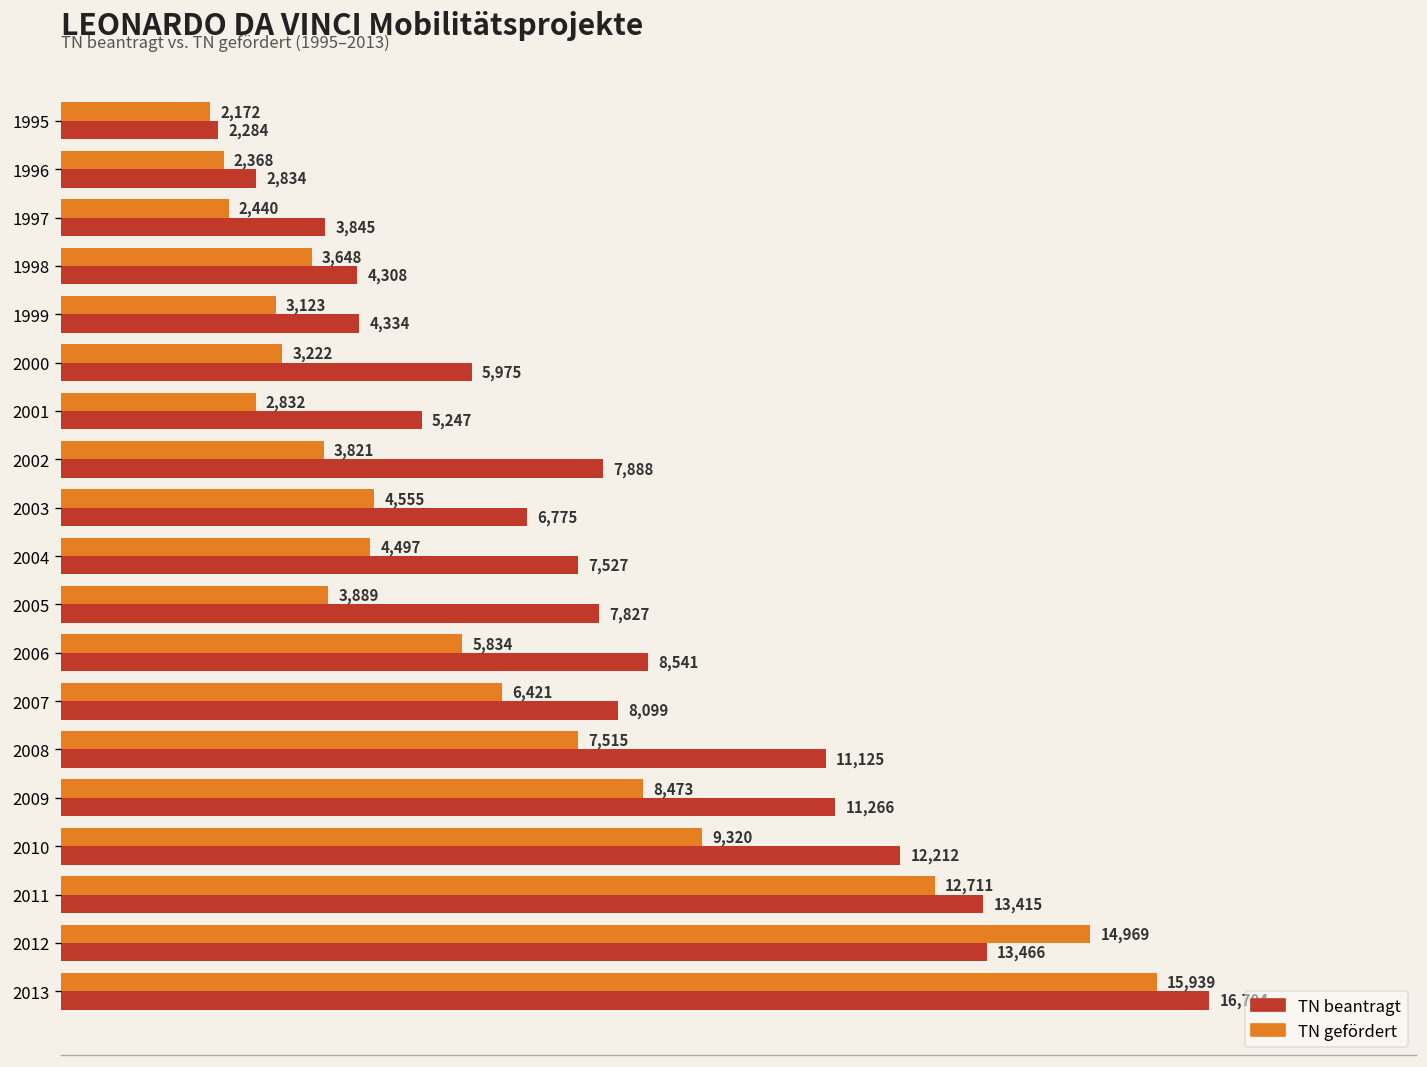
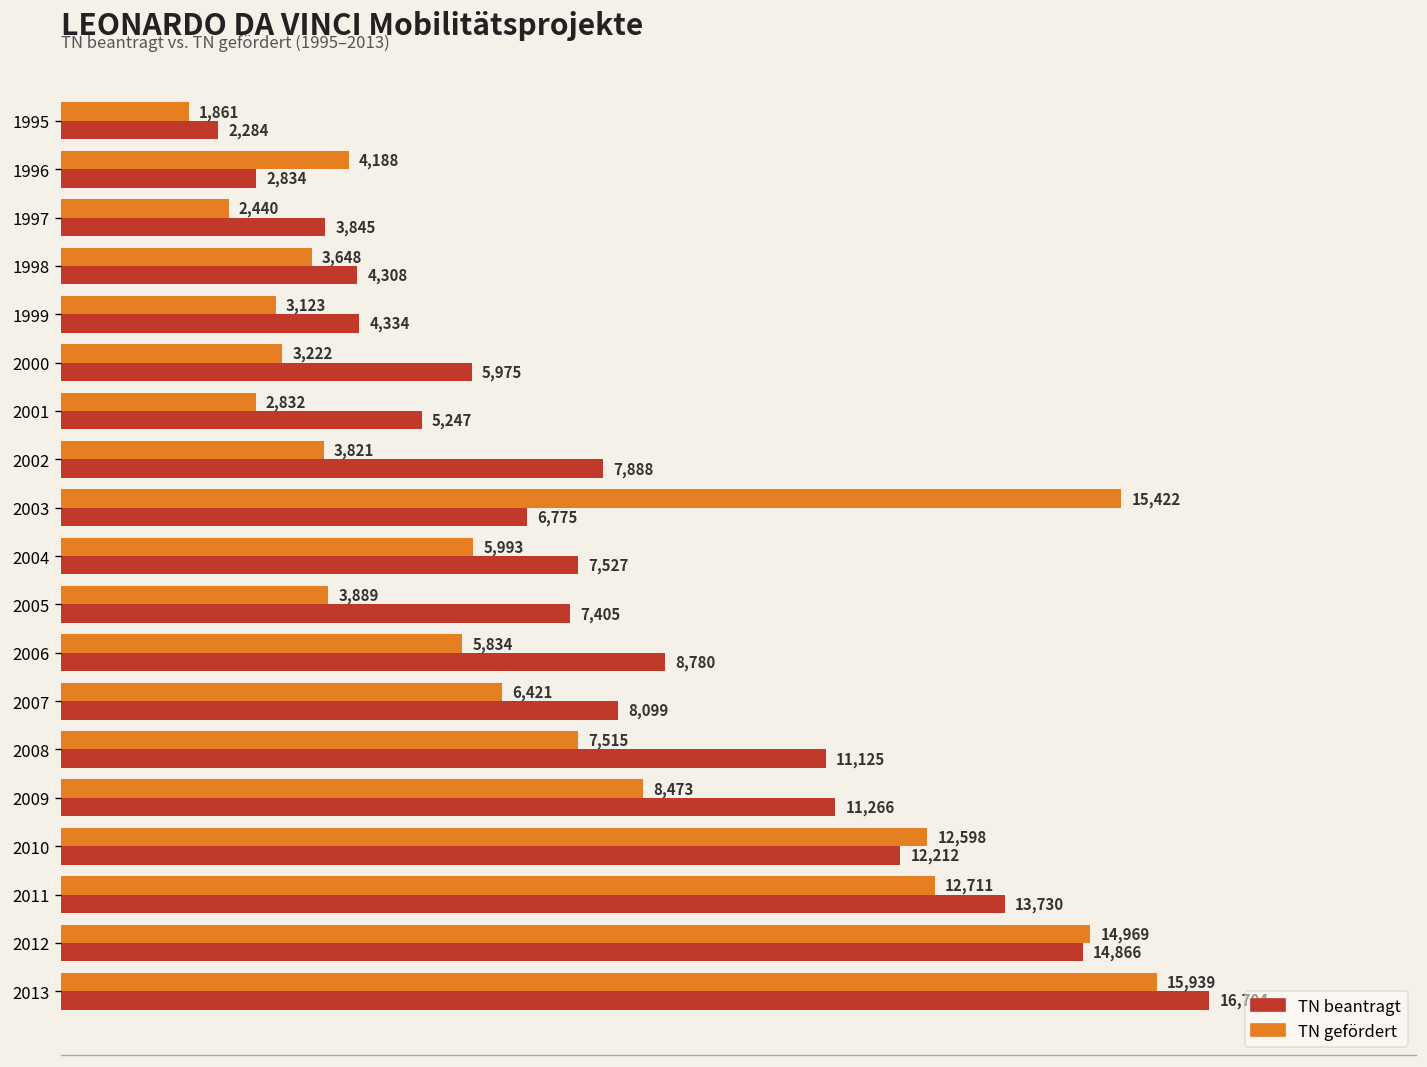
TN gefördert, 1995: 2,172 -> 1,861
TN gefördert, 1996: 2,368 -> 4,188
TN gefördert, 2003: 4,555 -> 15,422
TN gefördert, 2004: 4,497 -> 5,993
TN beantragt, 2005: 7,827 -> 7,405
TN beantragt, 2006: 8,541 -> 8,780
TN gefördert, 2010: 9,320 -> 12,598
TN beantragt, 2011: 13,415 -> 13,730
TN beantragt, 2012: 13,466 -> 14,866
